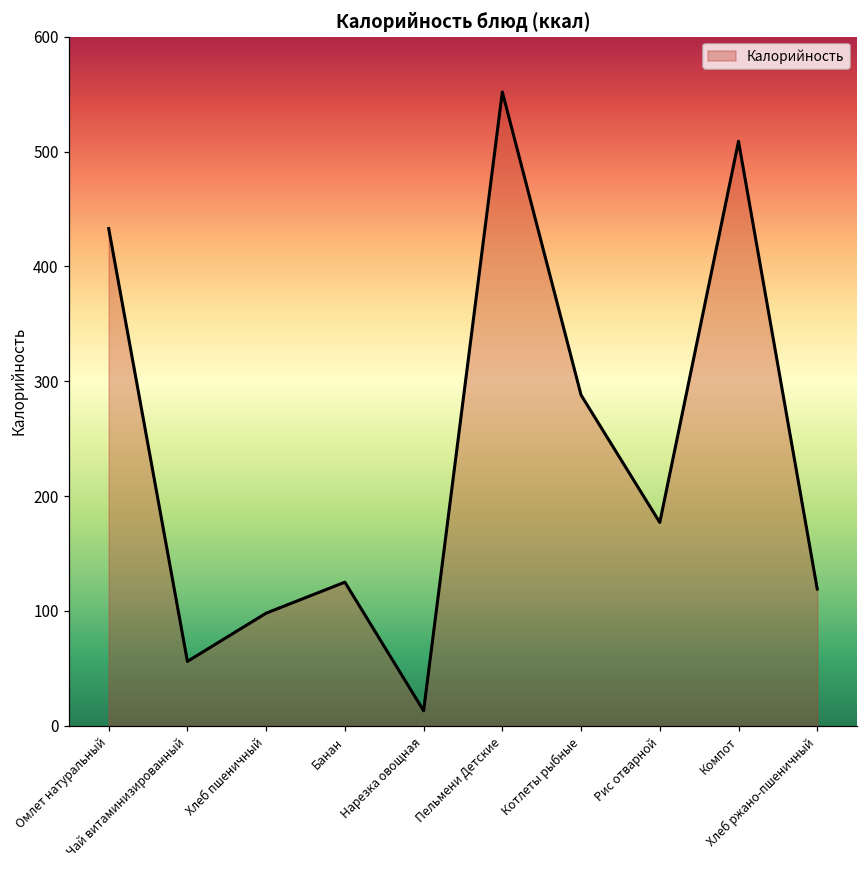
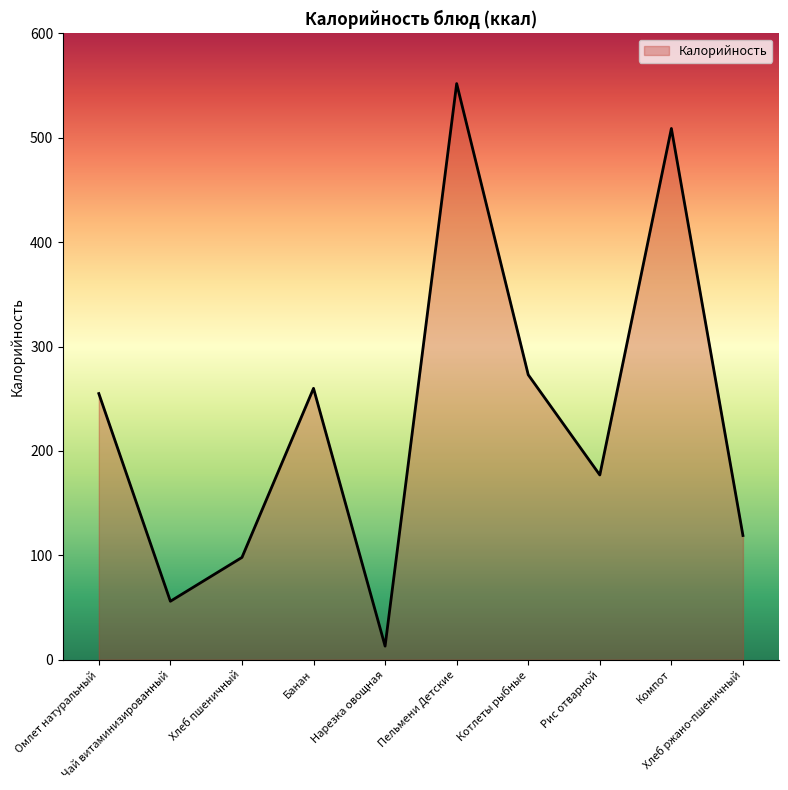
Омлет натуральный: 433 -> 255
Банан: 125 -> 260
Котлеты рыбные: 288 -> 273
